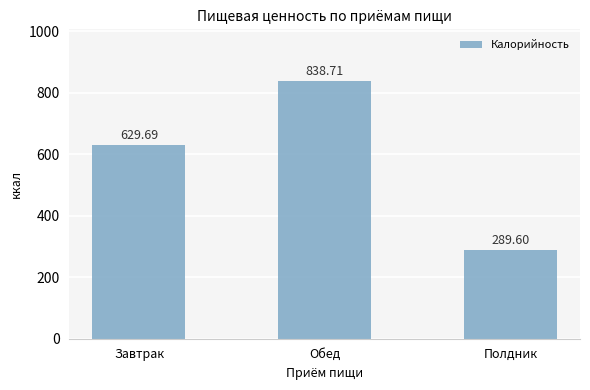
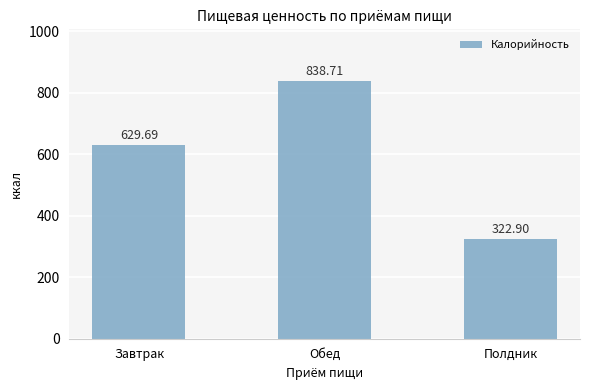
Полдник: 289.60 -> 322.90
